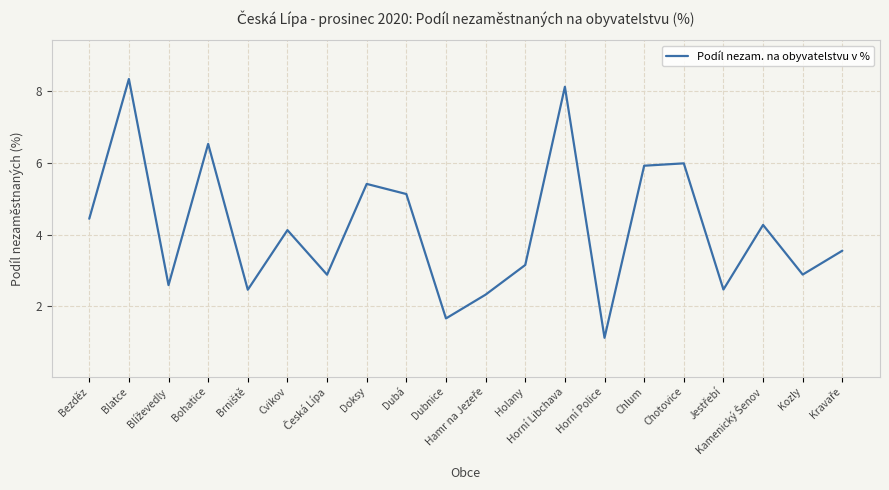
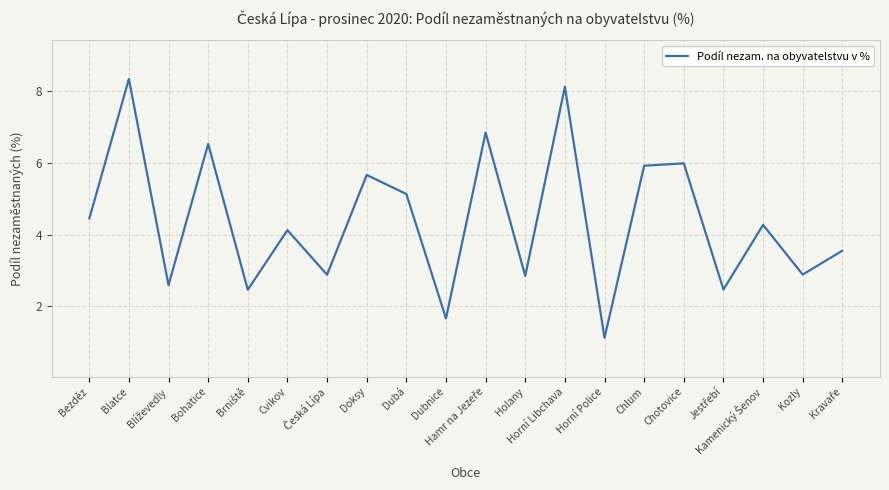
Doksy: 5.4 -> 5.7
Hamr na Jezeře: 2.3 -> 6.8
Holany: 3.2 -> 2.8
